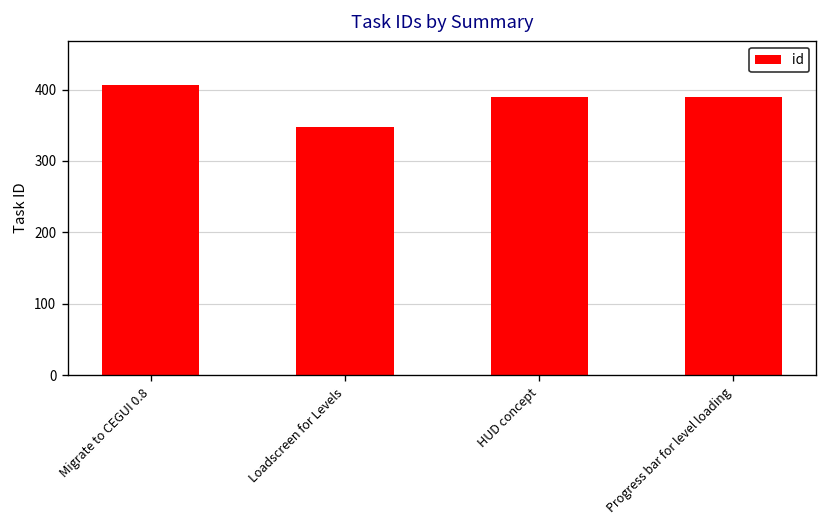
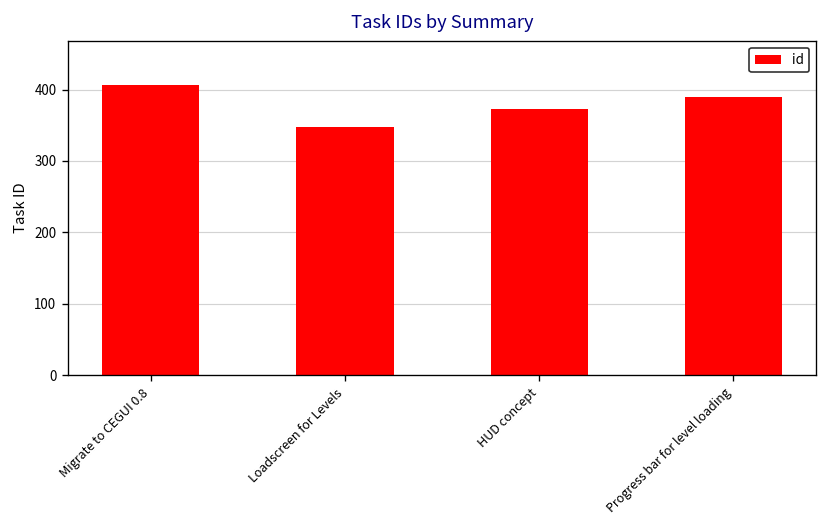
HUD concept: 390 -> 370
